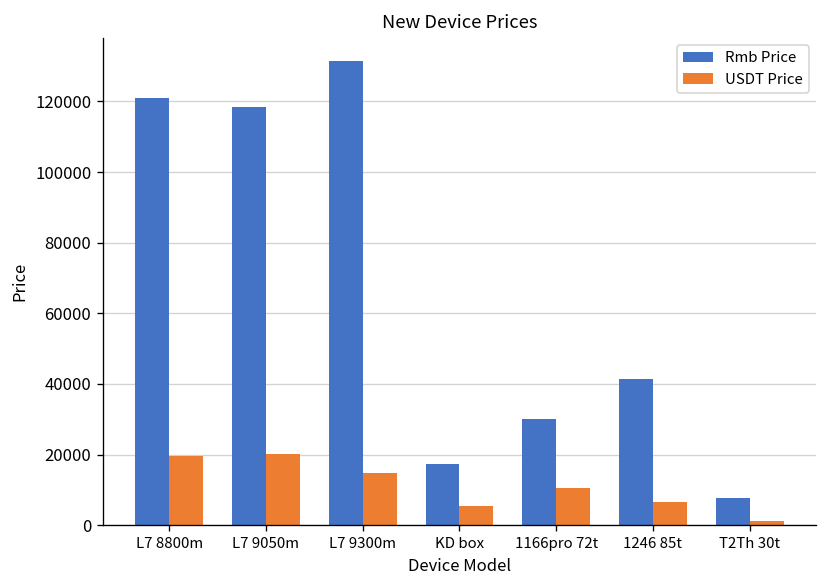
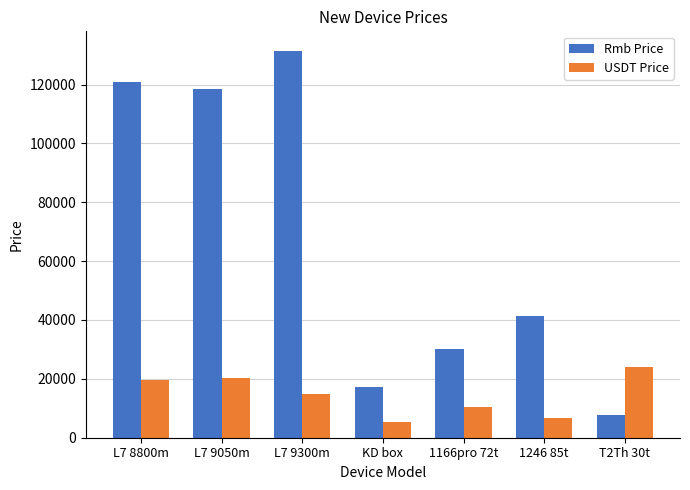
USDT Price, T2Th 30t: 1000 -> 24000
